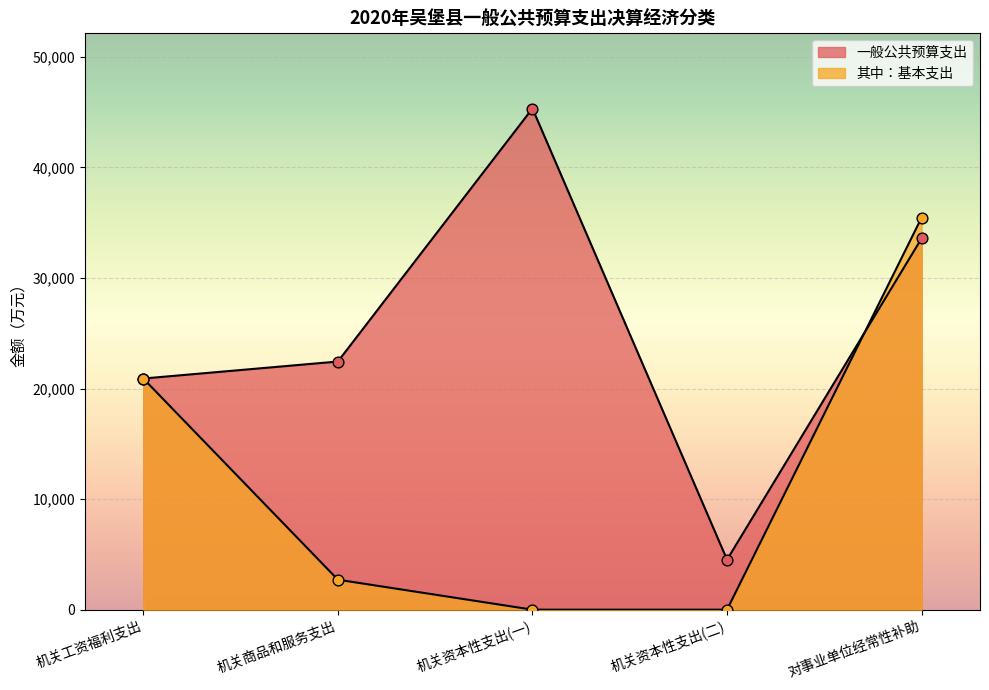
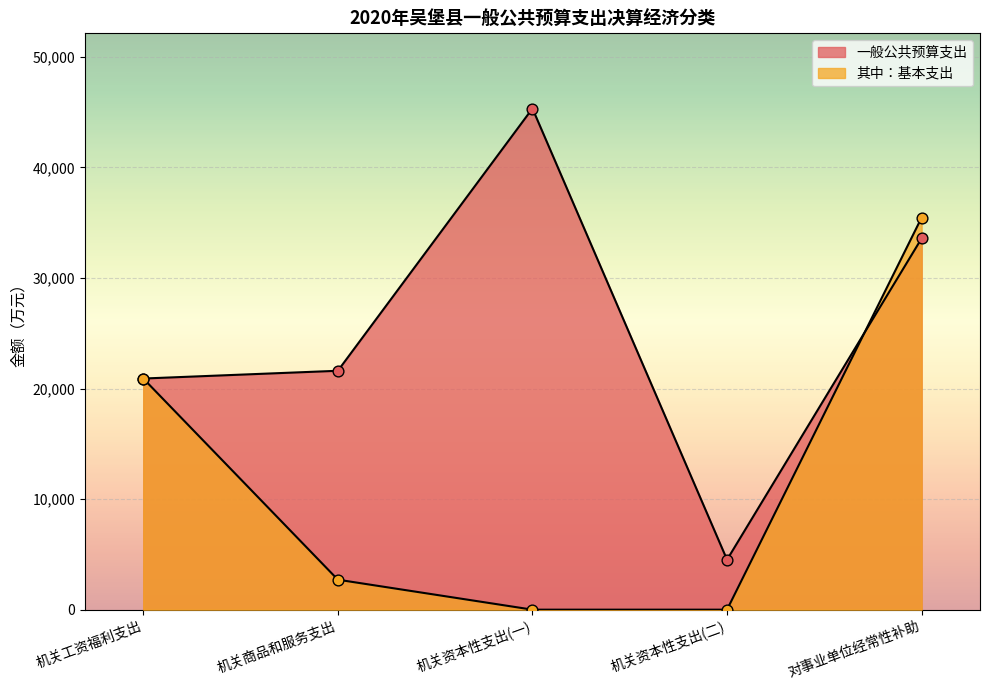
一般公共预算支出, 机关商品和服务支出: 22,400 -> 21,600
